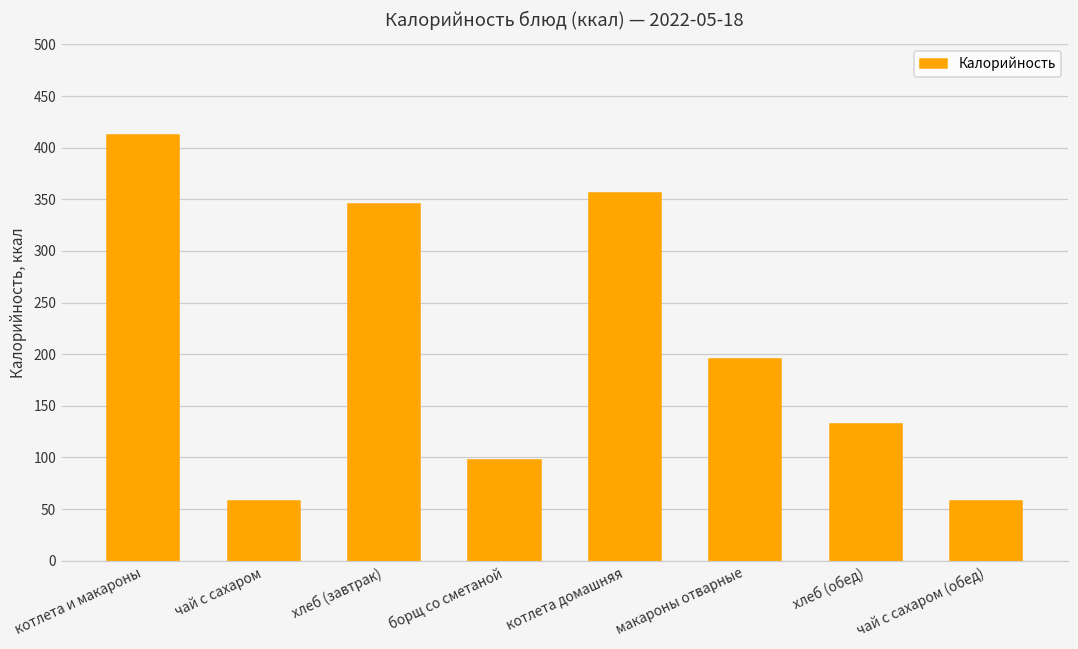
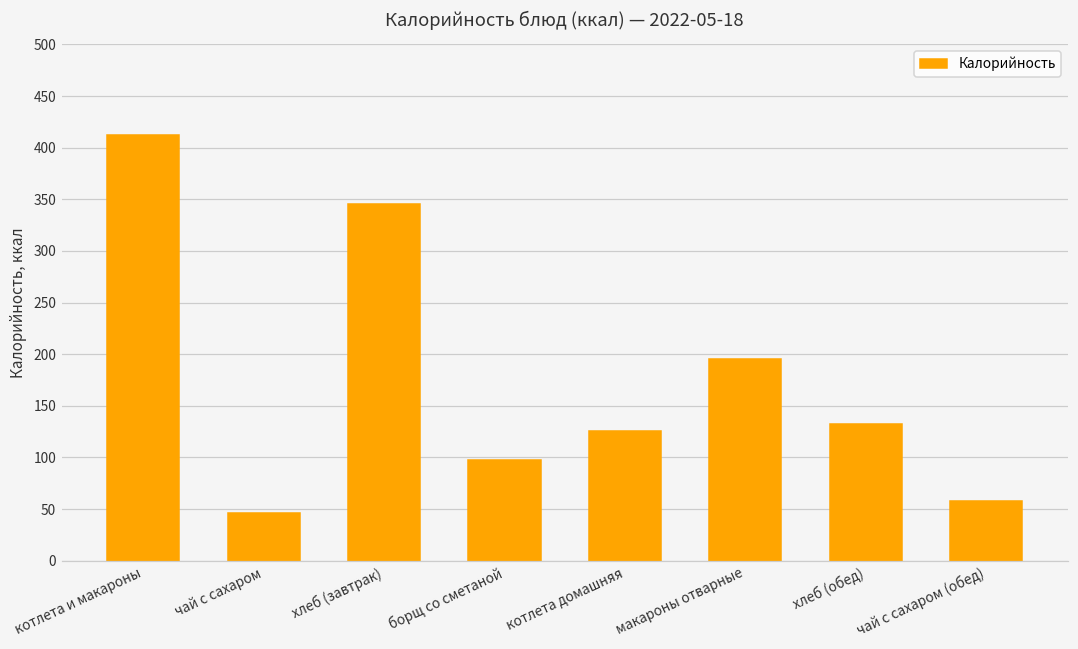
чай с сахаром: 60 -> 50
котлета домашняя: 360 -> 130
